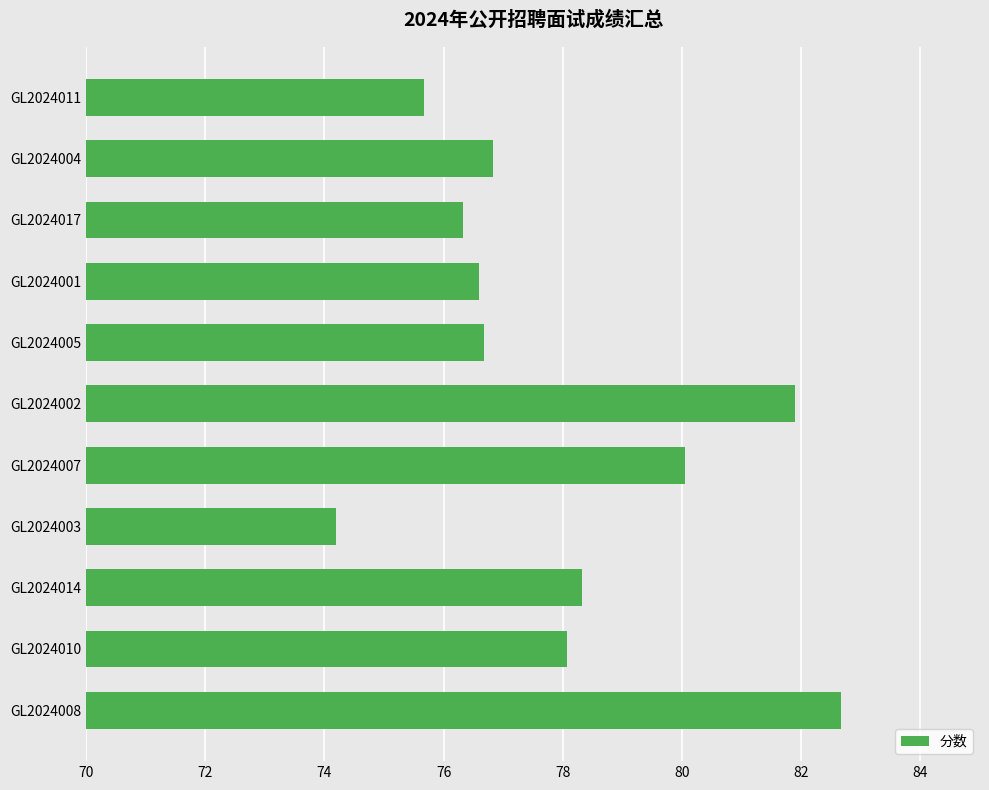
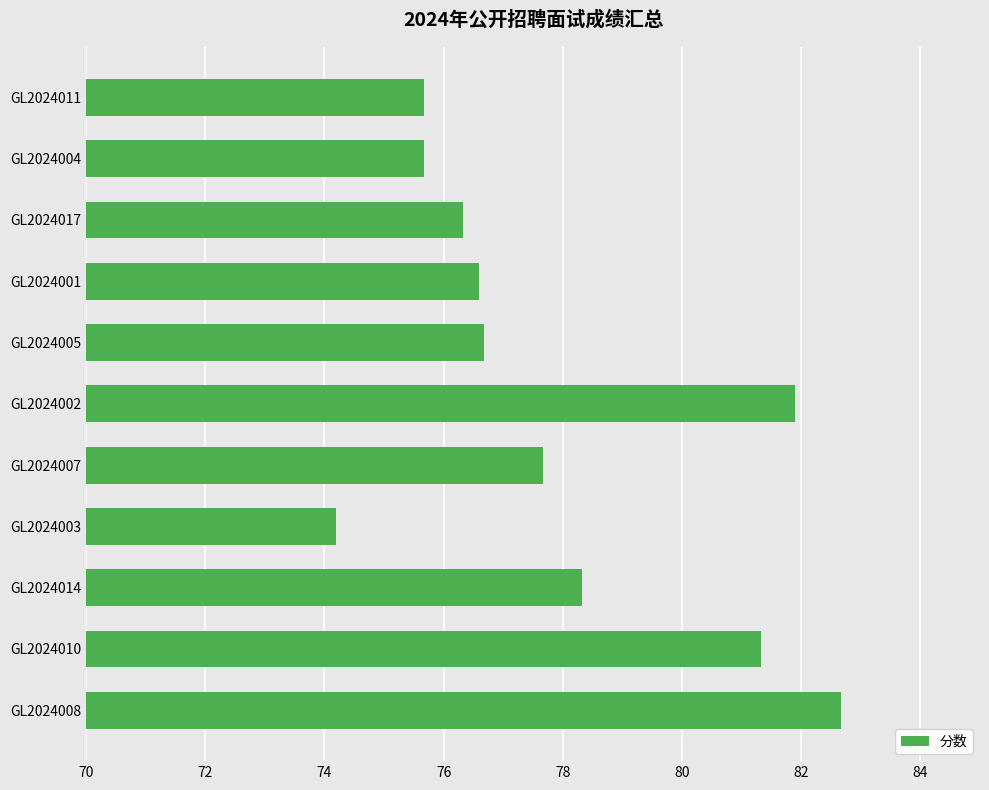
GL2024004: 76.8 -> 75.7
GL2024007: 80.1 -> 77.7
GL2024010: 78.1 -> 81.3
